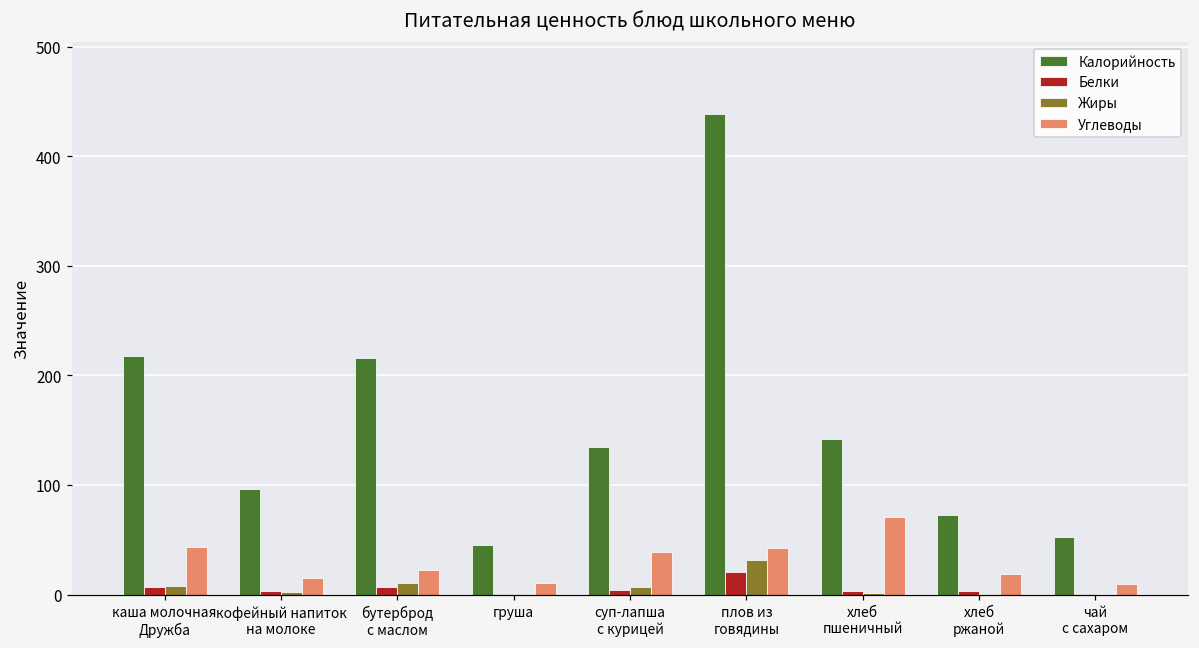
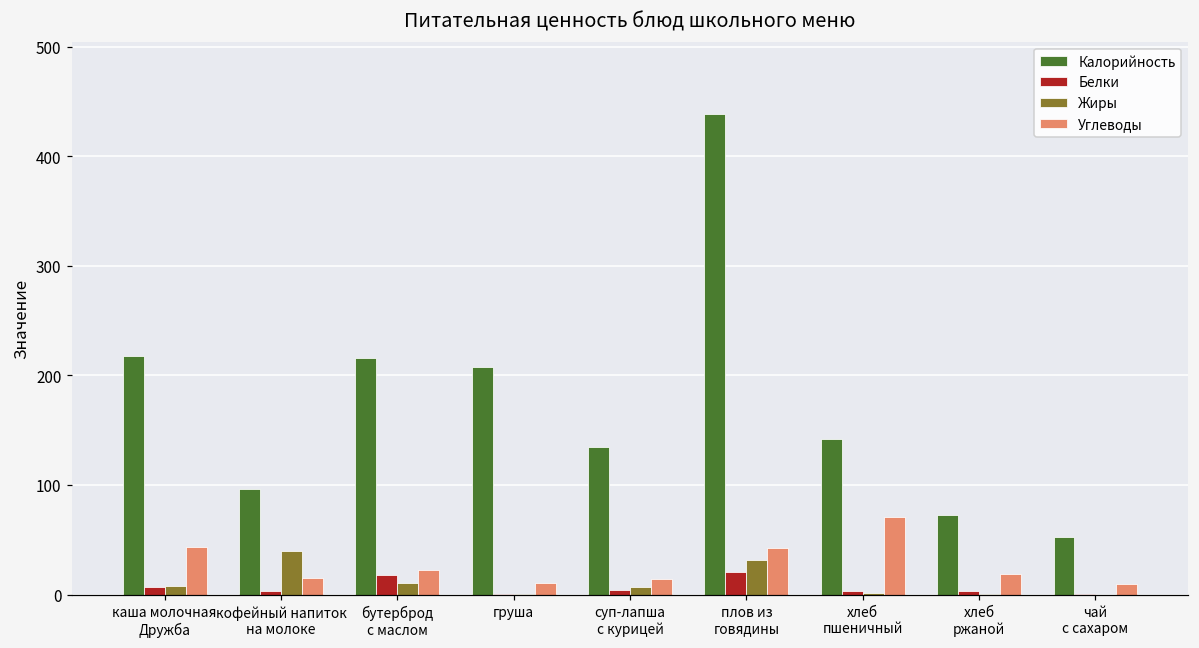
Жиры, кофейный напиток на молоке: 0 -> 40
Белки, бутерброд с маслом: 10 -> 20
Калорийность, груша: 50 -> 210
Углеводы, суп-лапша с курицей: 40 -> 10
